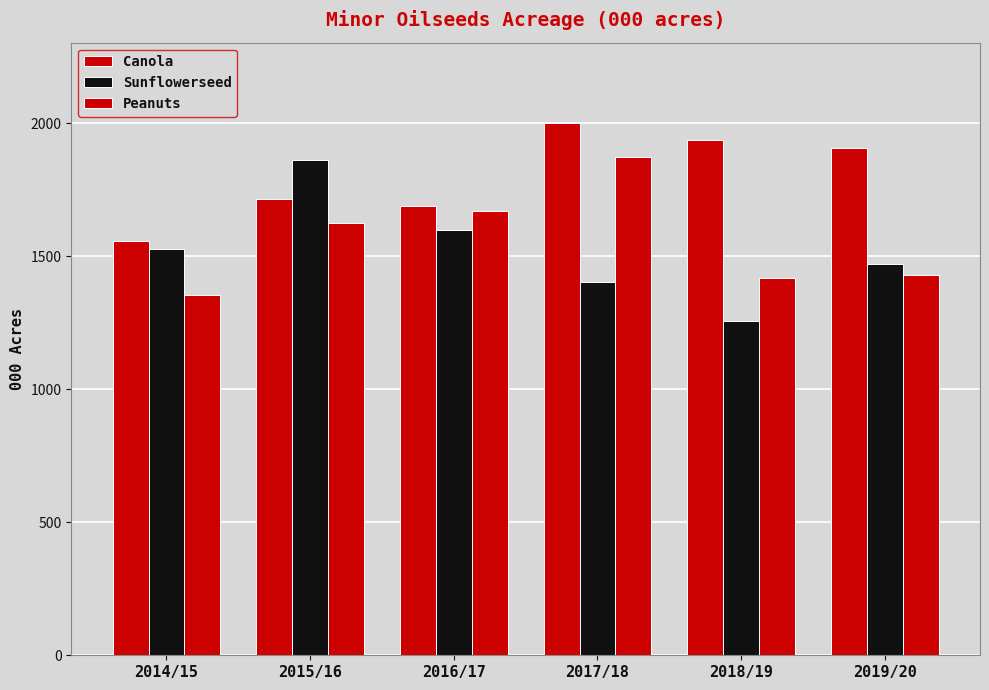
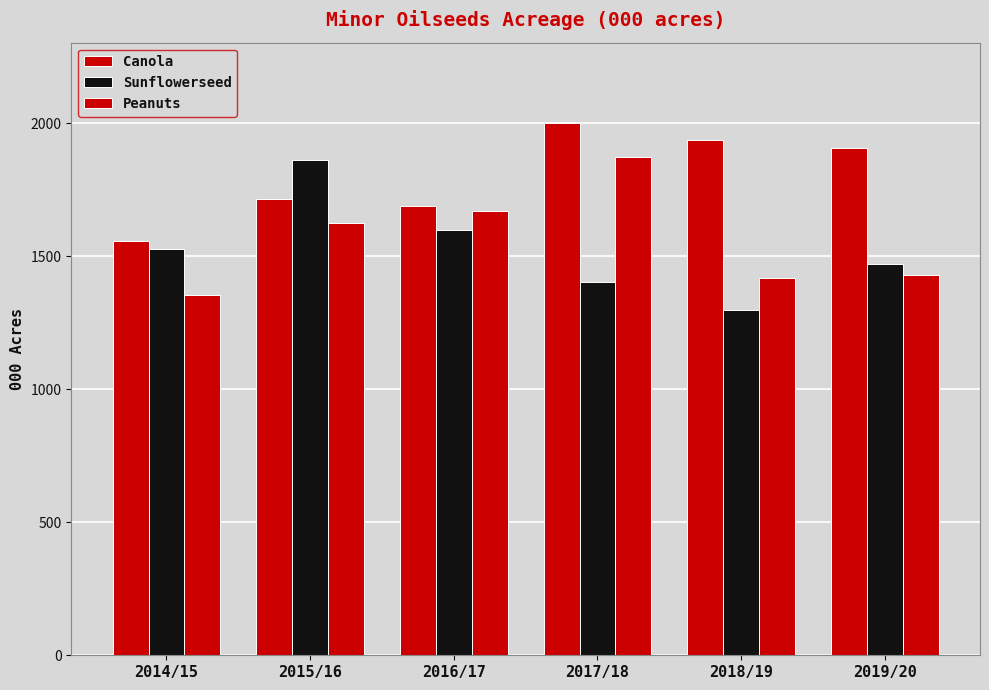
Sunflowerseed, 2018/19: 1260 -> 1300
